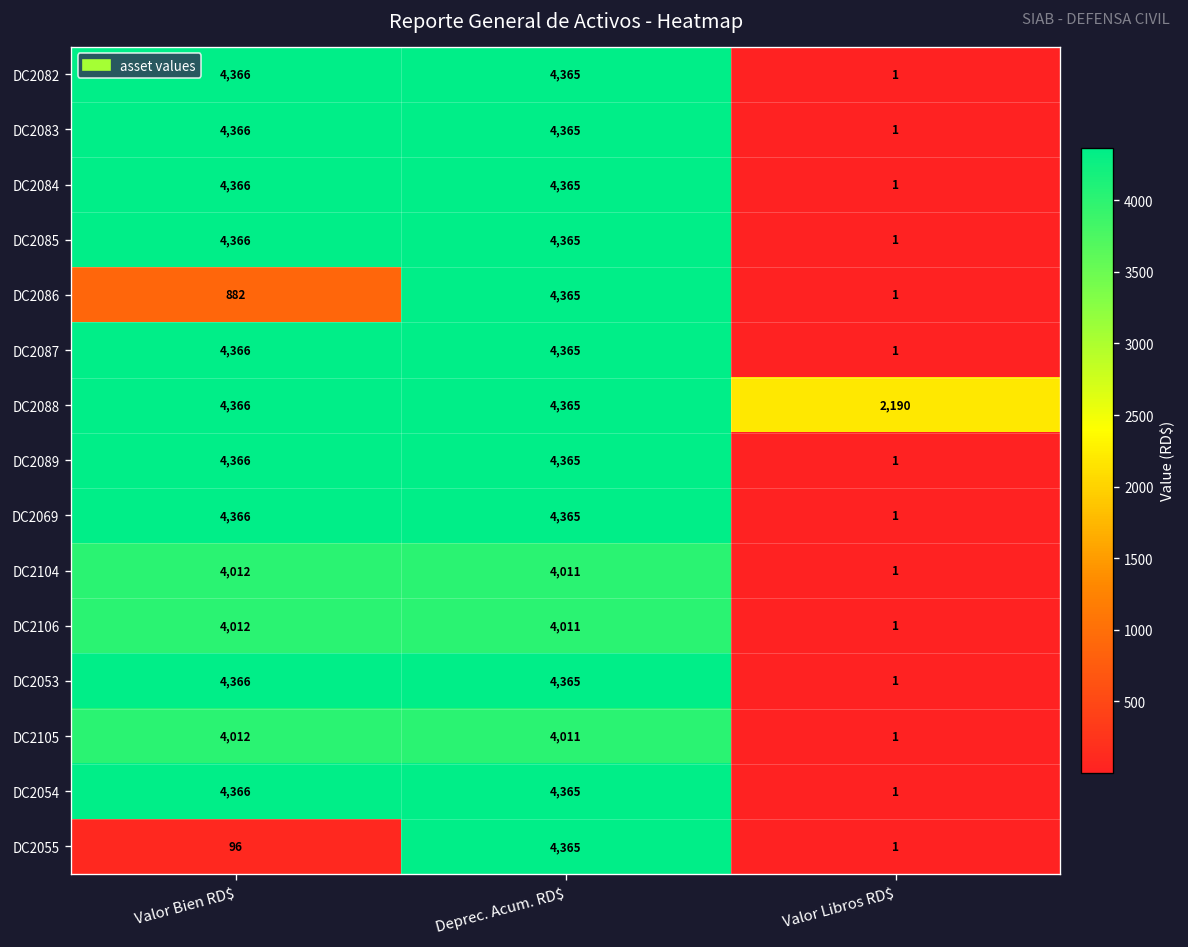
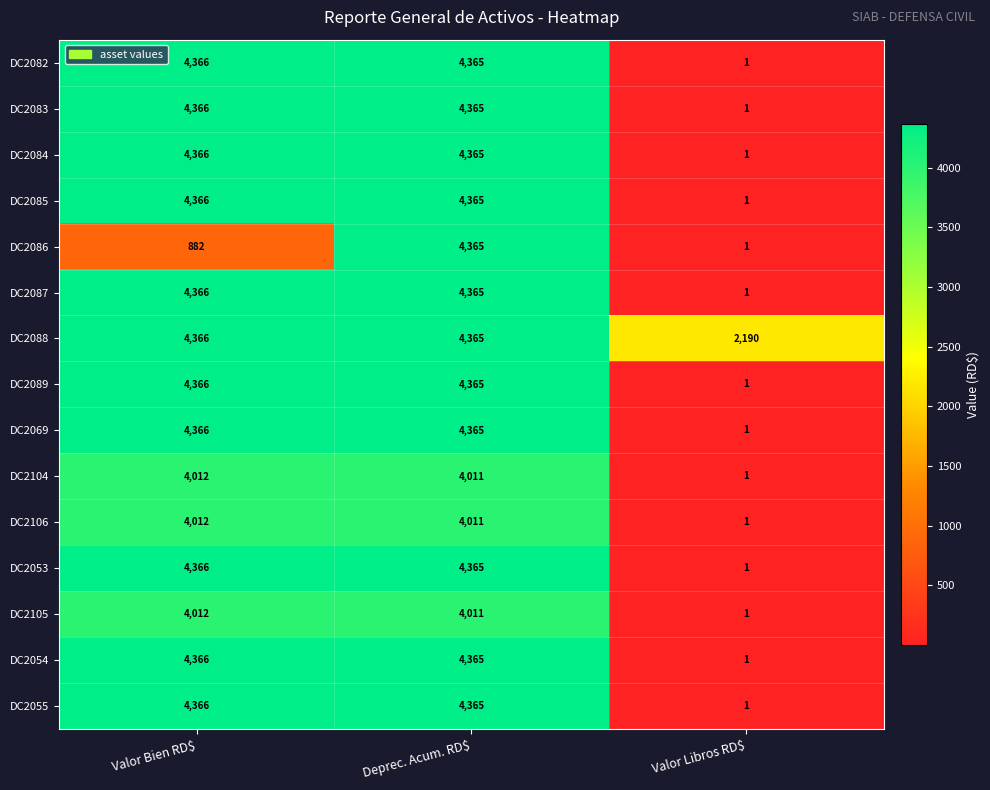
DC2055, Valor Bien RD$: 96 -> 4,366
